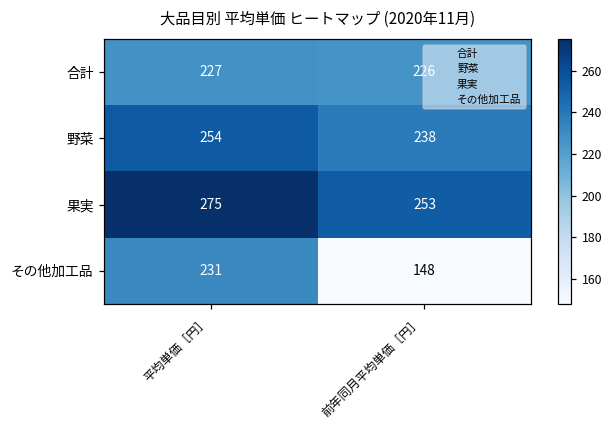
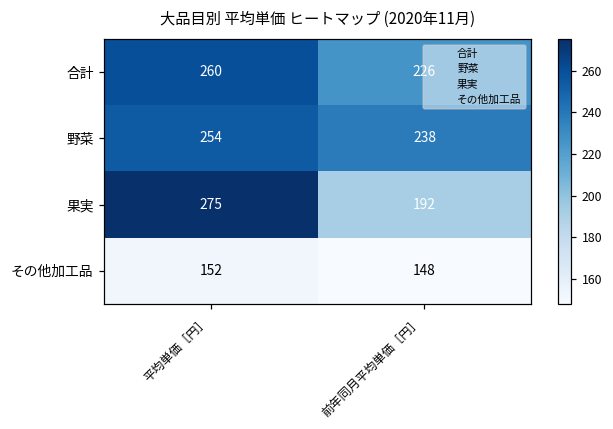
合計, 平均単価［円］: 227 -> 260
果実, 前年同月平均単価［円］: 253 -> 192
その他加工品, 平均単価［円］: 231 -> 152
